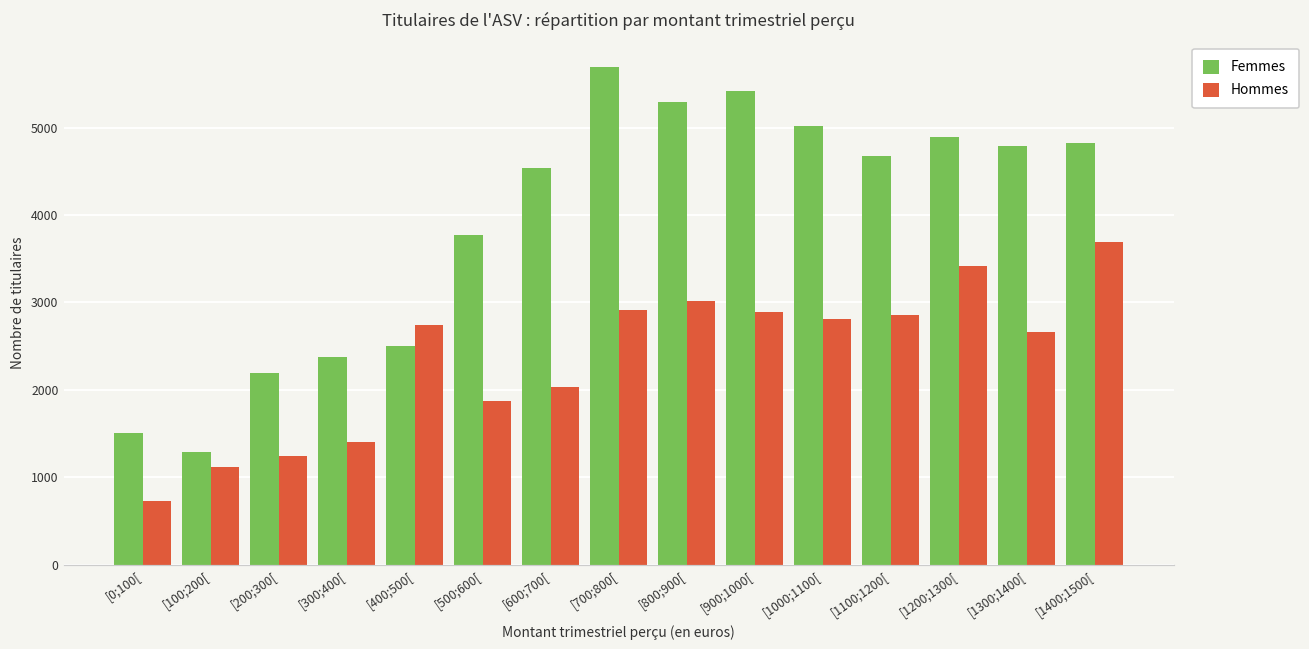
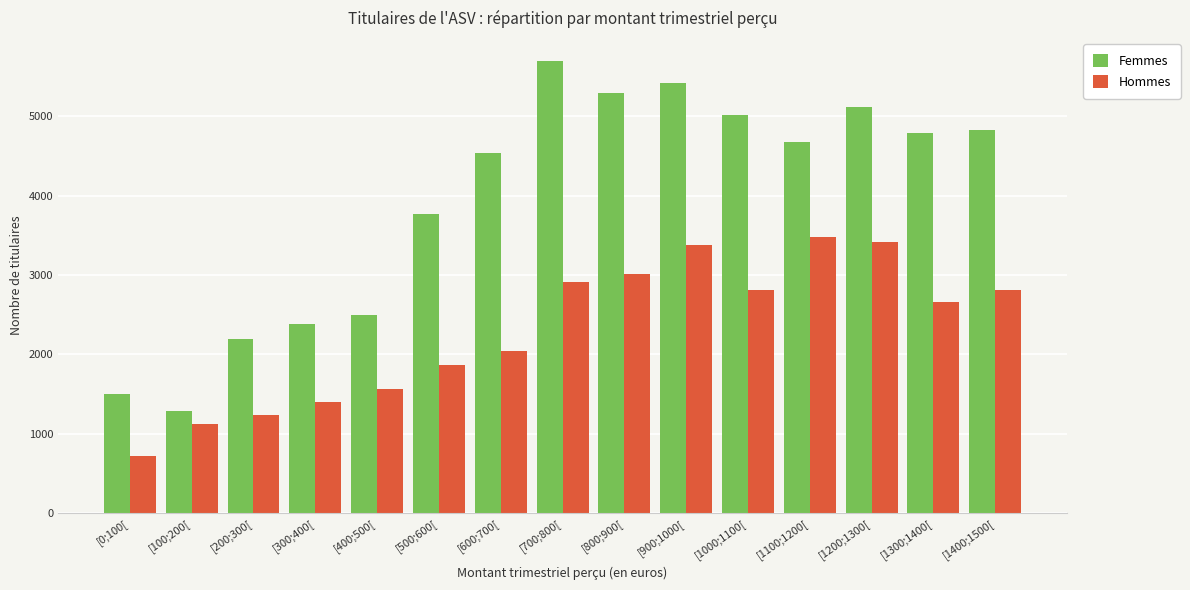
Hommes, [400;500[: 2700 -> 1600
Hommes, [900;1000[: 2900 -> 3400
Hommes, [1100;1200[: 2900 -> 3500
Femmes, [1200;1300[: 4900 -> 5100
Hommes, [1400;1500[: 3700 -> 2800
